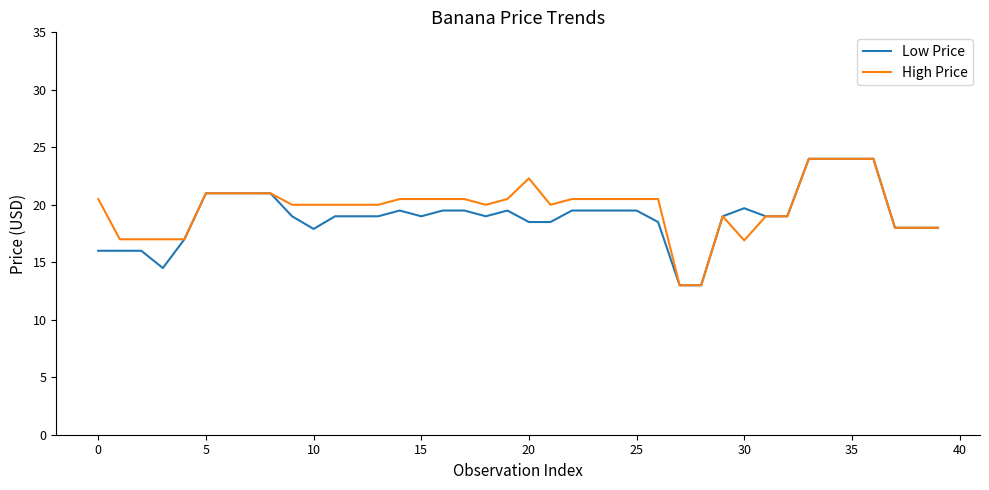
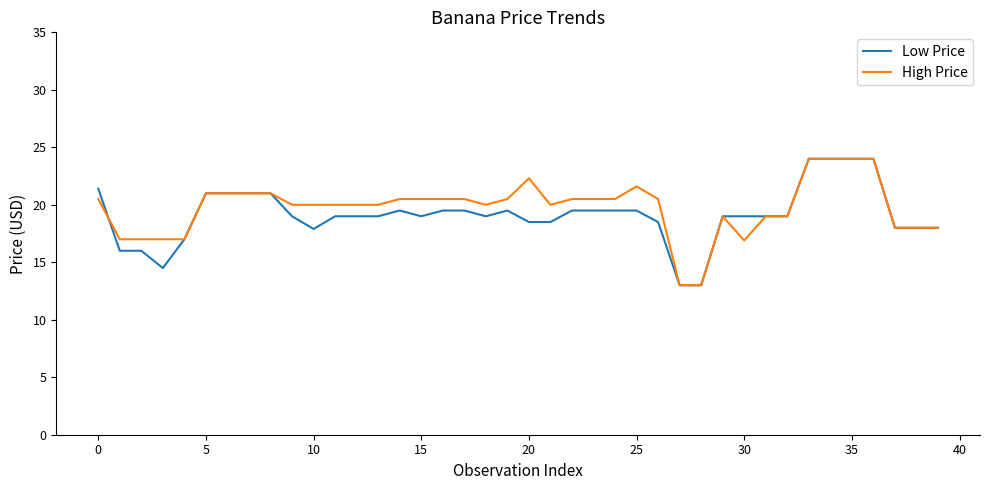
Low Price, 0: 16.0 -> 21.4
High Price, 25: 20.5 -> 21.6
Low Price, 30: 19.7 -> 19.0
